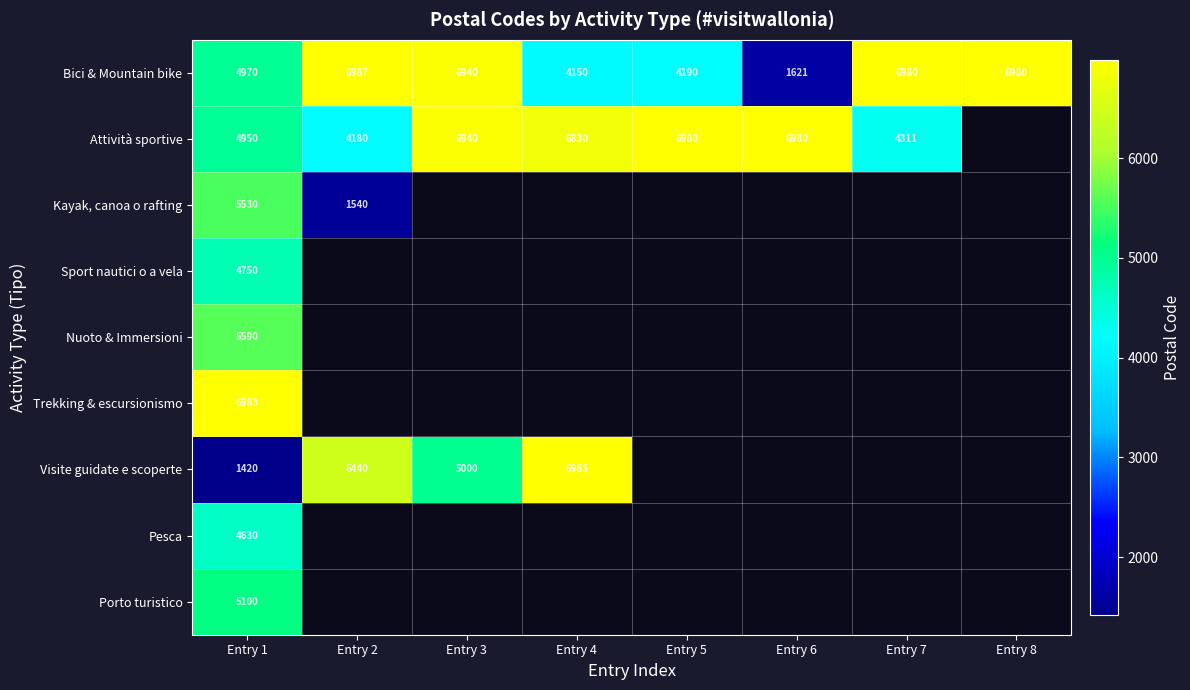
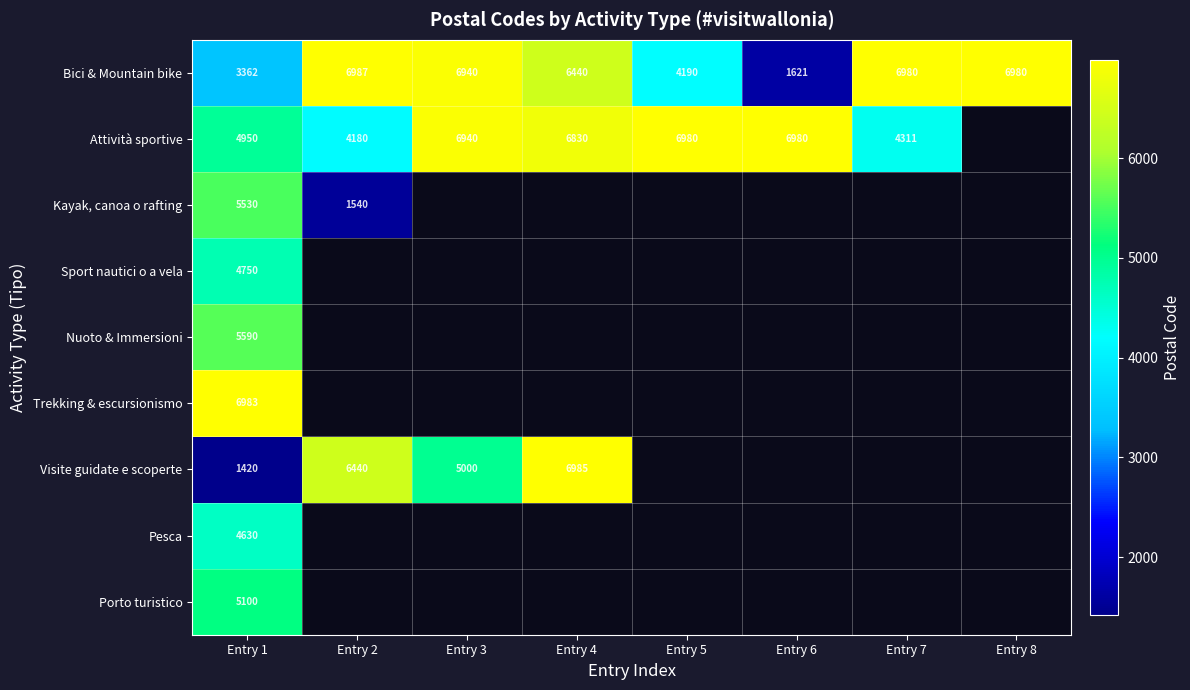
Bici & Mountain bike, Entry 1: 4970 -> 3362
Bici & Mountain bike, Entry 4: 4150 -> 6440
